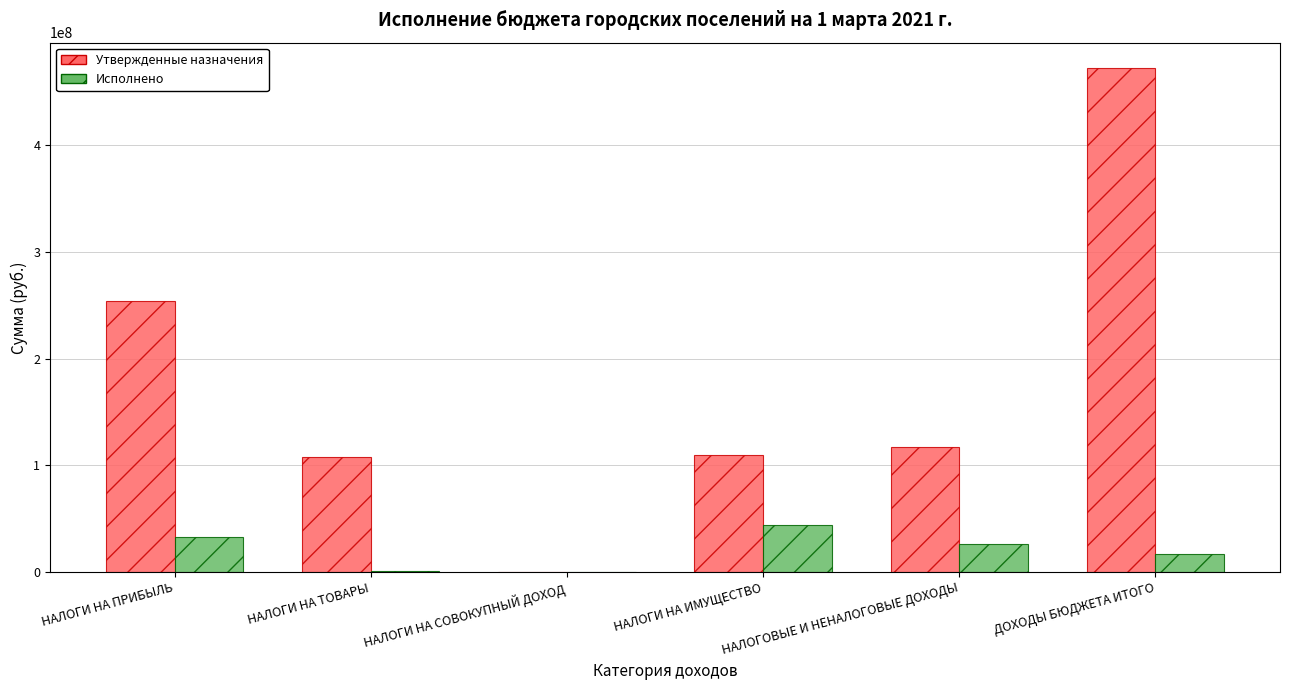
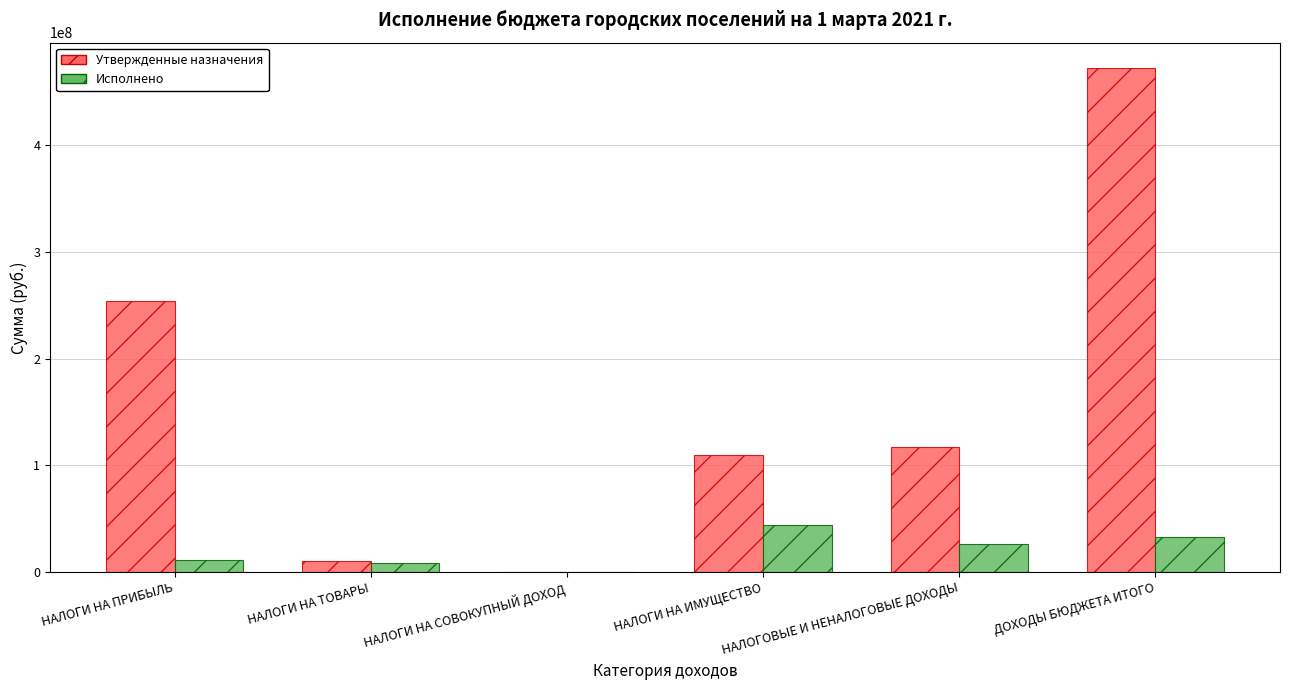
Исполнено, НАЛОГИ НА ПРИБЫЛЬ: 33000000 -> 11000000
Утвержденные назначения, НАЛОГИ НА ТОВАРЫ: 107000000 -> 10000000
Исполнено, НАЛОГИ НА ТОВАРЫ: 1000000 -> 8000000
Исполнено, ДОХОДЫ БЮДЖЕТА ИТОГО: 17000000 -> 33000000
